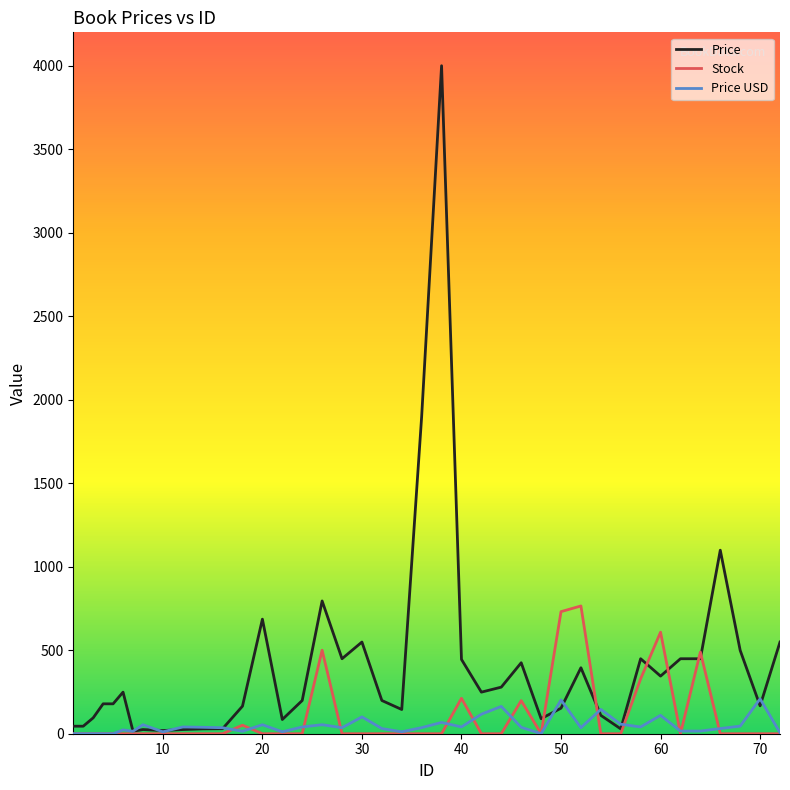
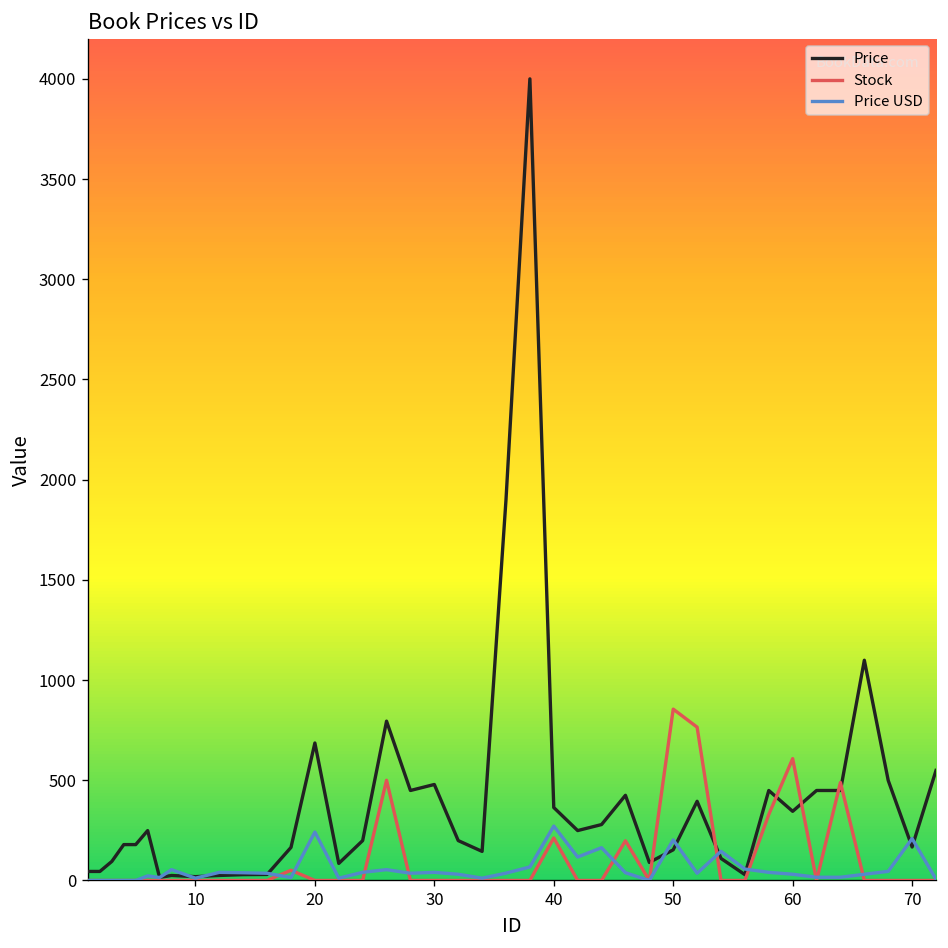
Price USD, 20: 50 -> 240
Price, 30: 550 -> 480
Price USD, 30: 100 -> 40
Price, 40: 450 -> 360
Price USD, 40: 40 -> 270
Stock, 50: 730 -> 860
Price USD, 60: 110 -> 30
